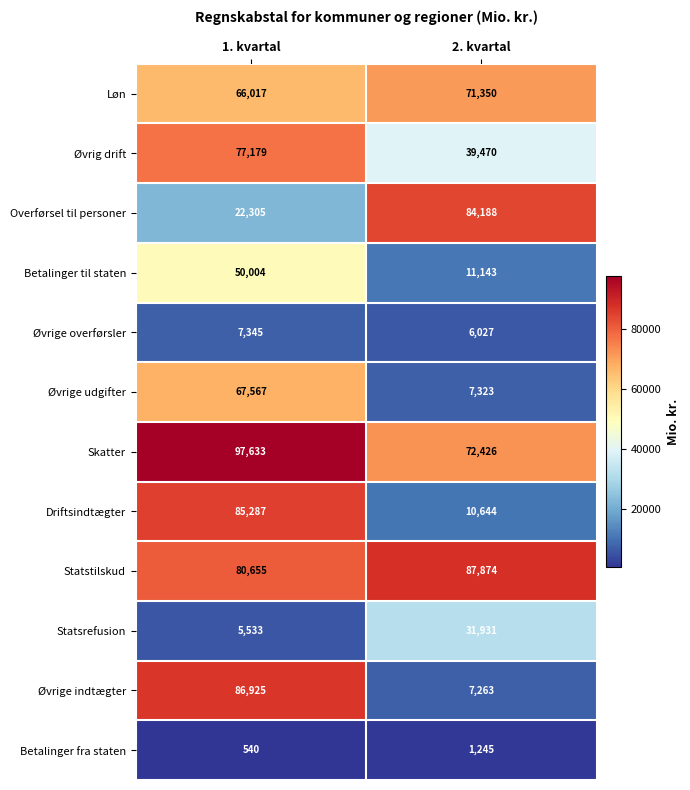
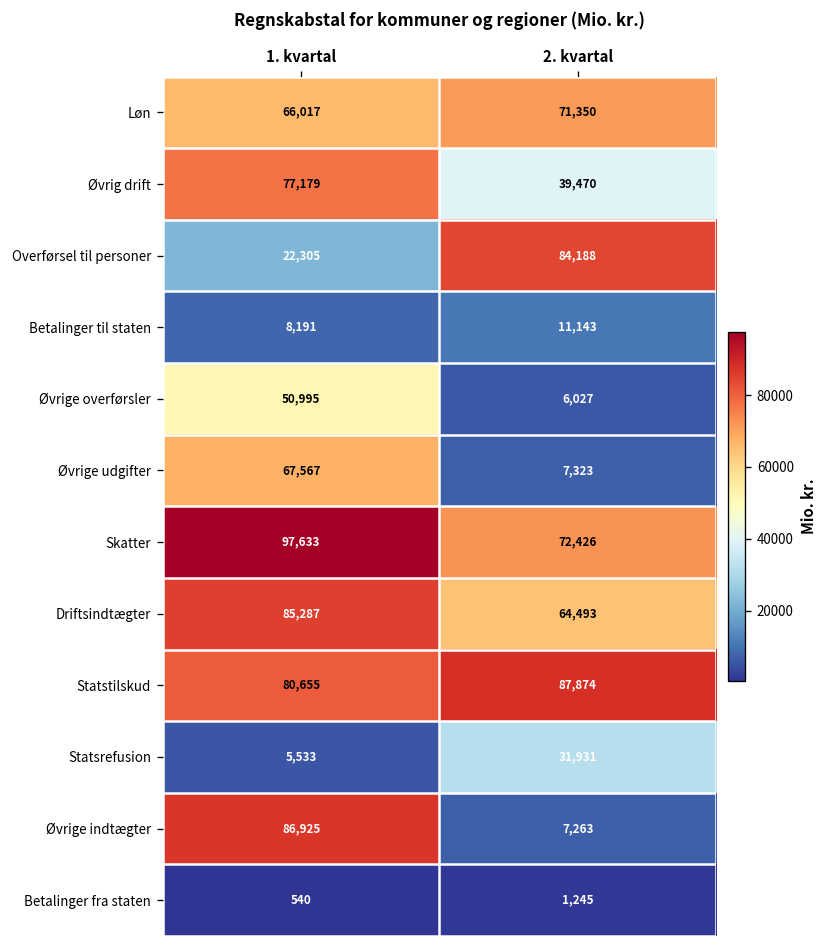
Betalinger til staten, 1. kvartal: 50,004 -> 8,191
Øvrige overførsler, 1. kvartal: 7,345 -> 50,995
Driftsindtægter, 2. kvartal: 10,644 -> 64,493
